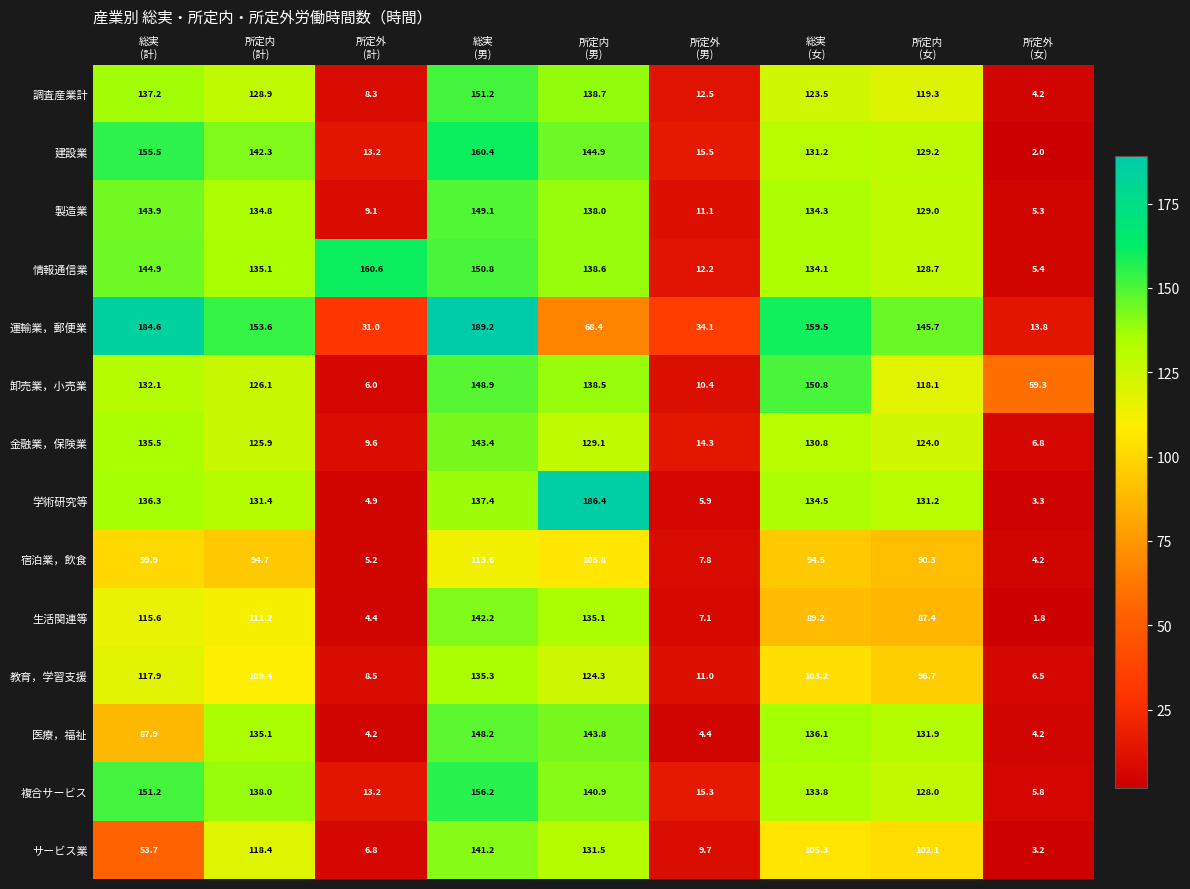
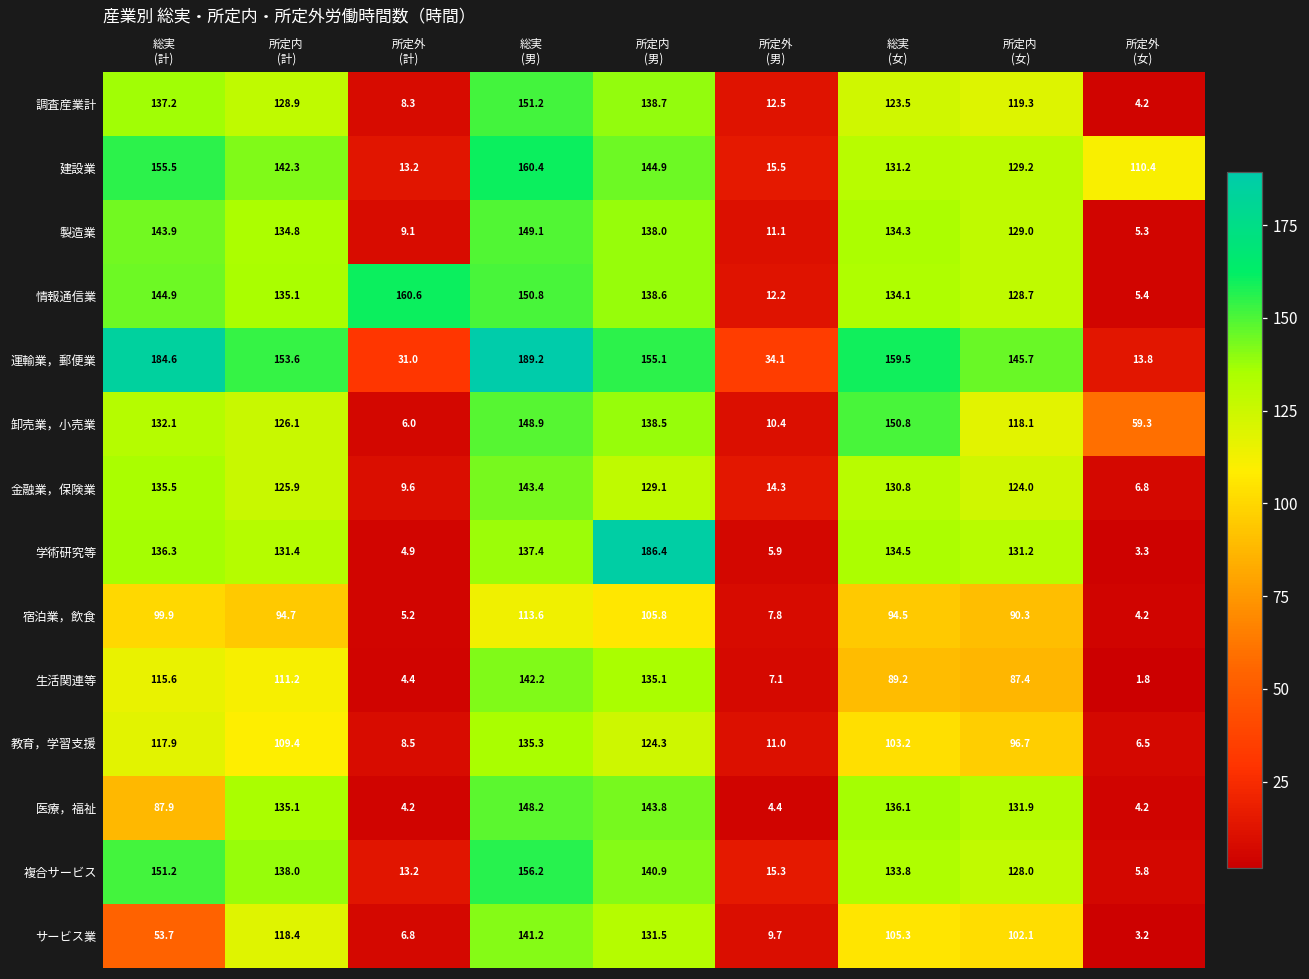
建設業, 所定外 (女): 2.0 -> 110.4
運輸業，郵便業, 所定内 (男): 68.4 -> 155.1
